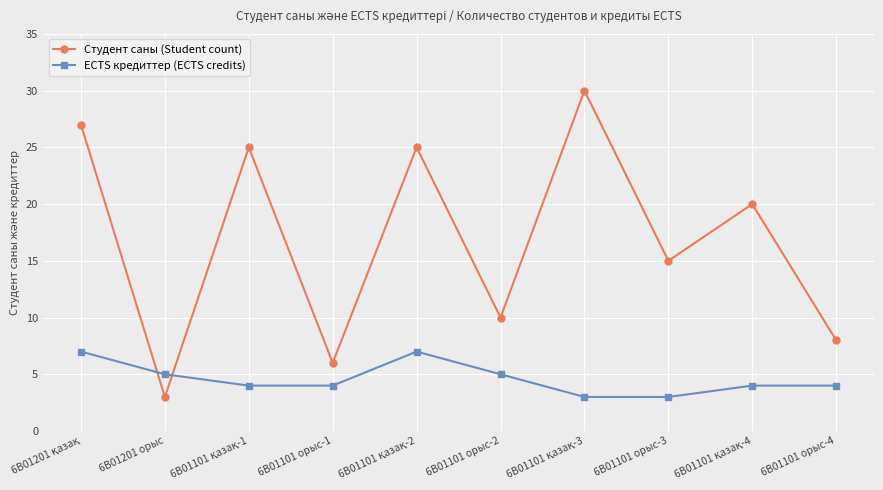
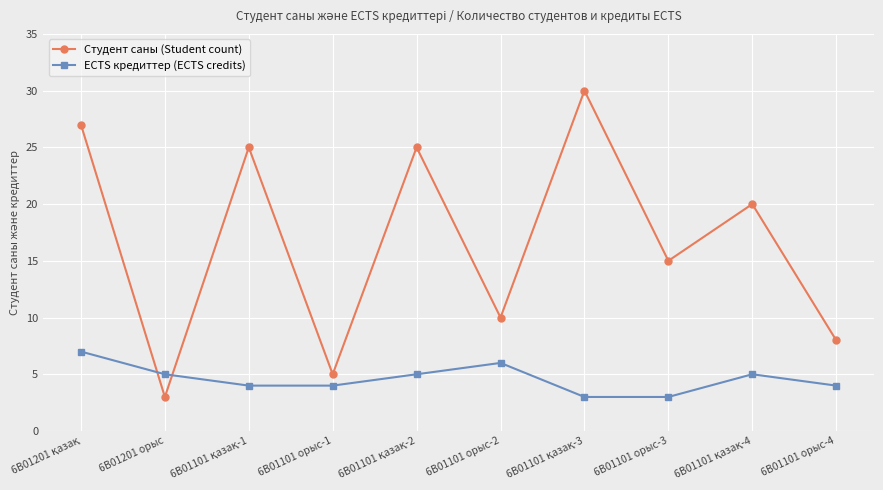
Студент саны (Student count), 6В01101 орыс-1: 6 -> 5
ECTS кредиттер (ECTS credits), 6В01101 қазақ-2: 7 -> 5
ECTS кредиттер (ECTS credits), 6В01101 орыс-2: 5 -> 6
ECTS кредиттер (ECTS credits), 6В01101 қазақ-4: 4 -> 5
